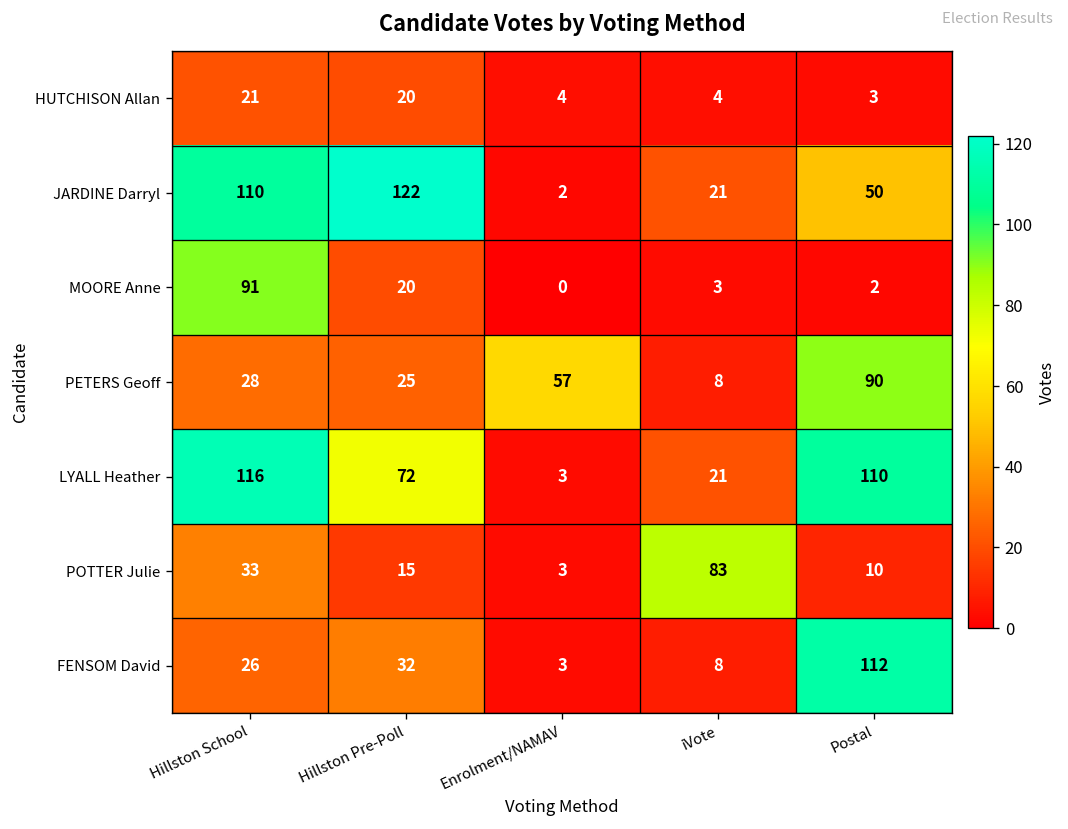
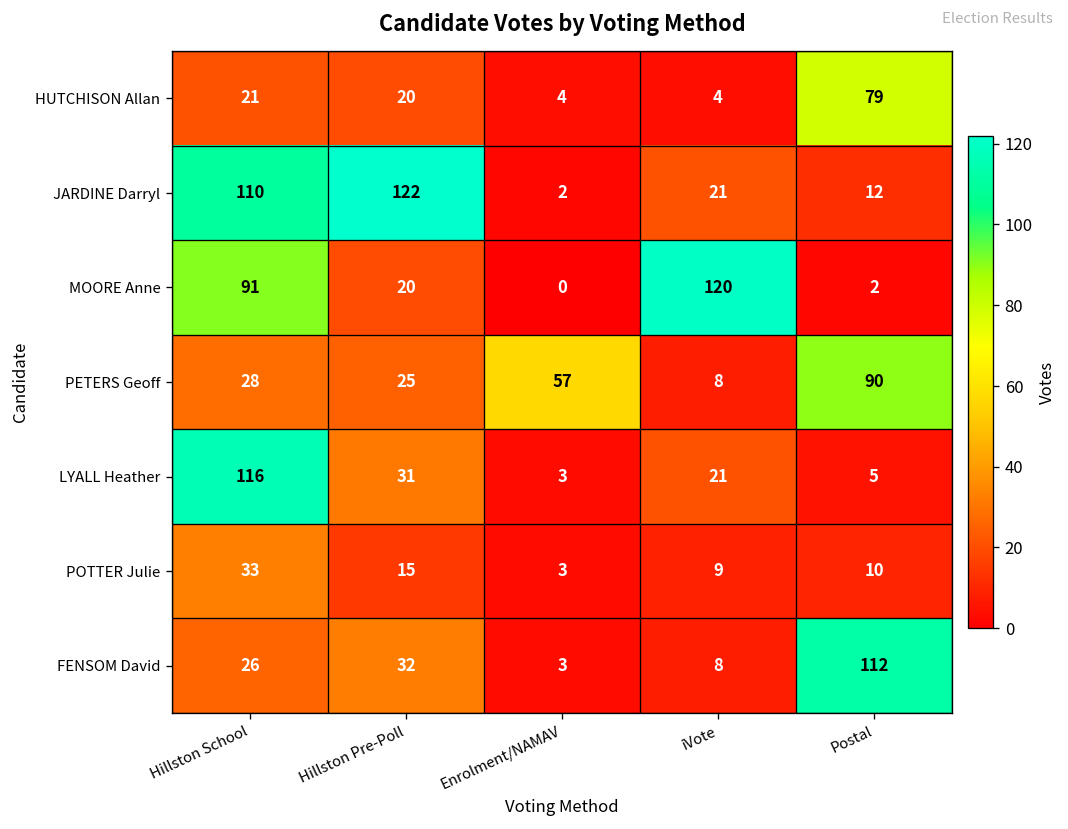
HUTCHISON Allan, Postal: 3 -> 79
JARDINE Darryl, Postal: 50 -> 12
MOORE Anne, iVote: 3 -> 120
LYALL Heather, Hillston Pre-Poll: 72 -> 31
LYALL Heather, Postal: 110 -> 5
POTTER Julie, iVote: 83 -> 9
